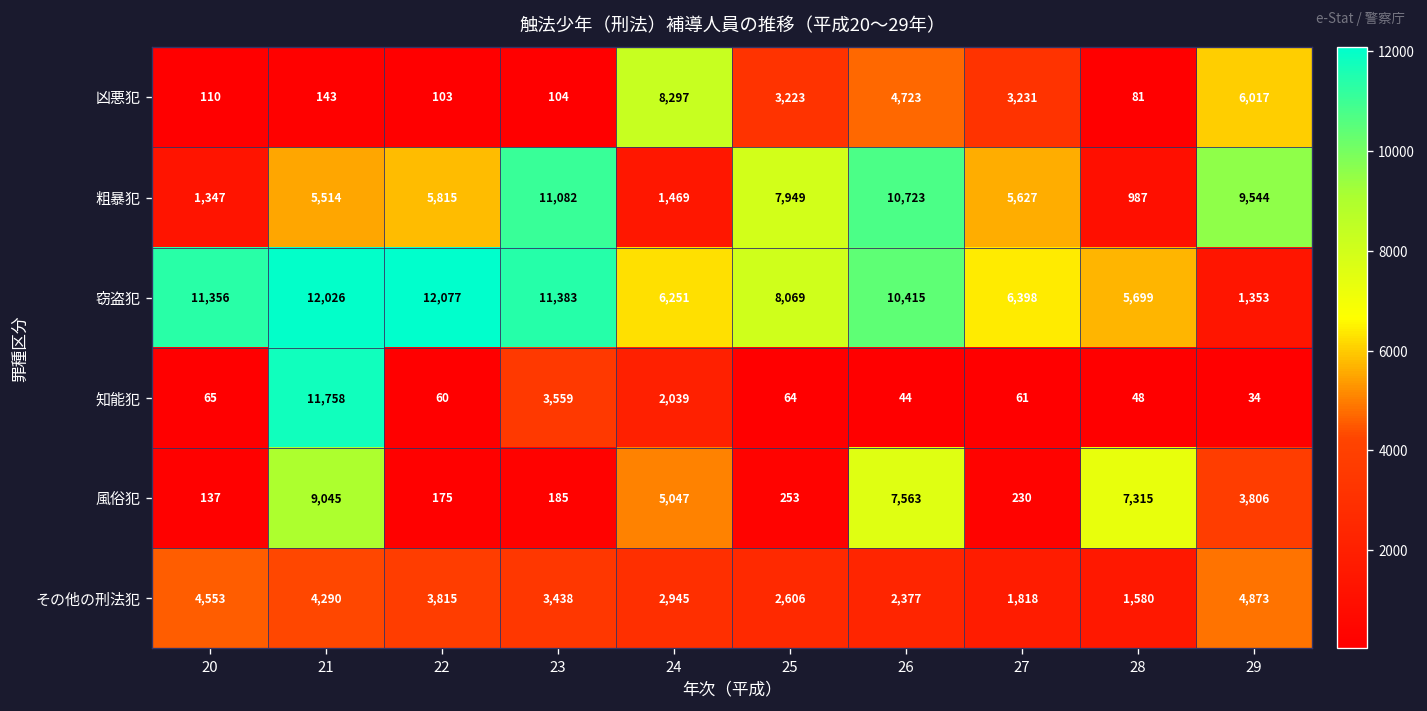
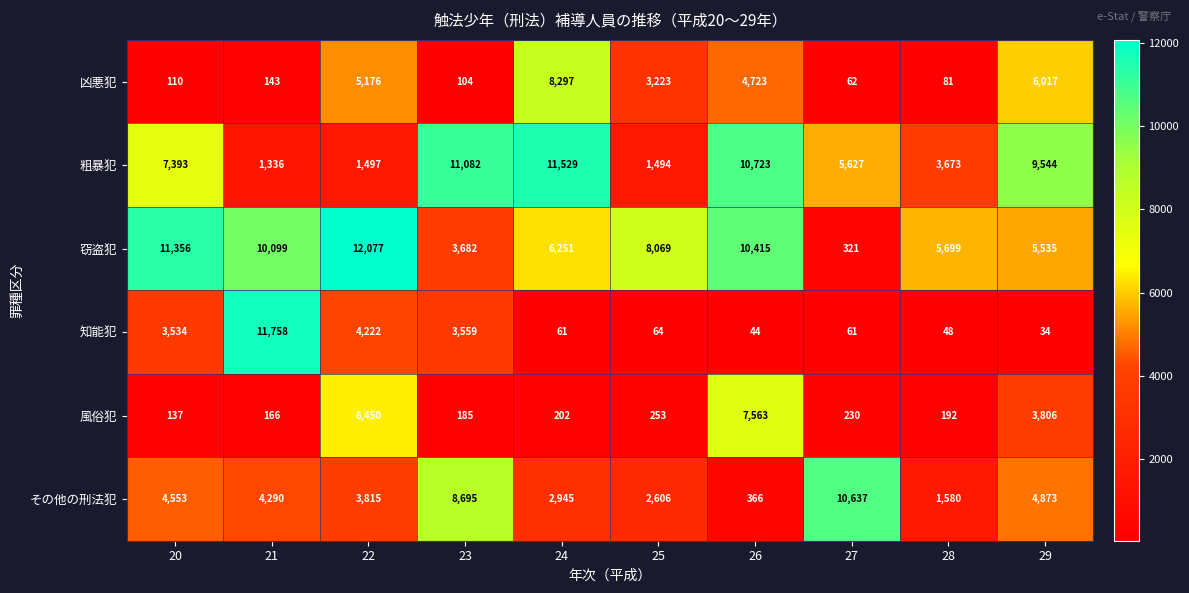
凶悪犯, 22: 103 -> 5,176
凶悪犯, 27: 3,231 -> 62
粗暴犯, 20: 1,347 -> 7,393
粗暴犯, 21: 5,514 -> 1,336
粗暴犯, 22: 5,815 -> 1,497
粗暴犯, 24: 1,469 -> 11,529
粗暴犯, 25: 7,949 -> 1,494
粗暴犯, 28: 987 -> 3,673
窃盗犯, 21: 12,026 -> 10,099
窃盗犯, 23: 11,383 -> 3,682
窃盗犯, 27: 6,398 -> 321
窃盗犯, 29: 1,353 -> 5,535
知能犯, 20: 65 -> 3,534
知能犯, 22: 60 -> 4,222
知能犯, 24: 2,039 -> 61
風俗犯, 21: 9,045 -> 166
風俗犯, 22: 175 -> 6,450
風俗犯, 24: 5,047 -> 202
風俗犯, 28: 7,315 -> 192
その他の刑法犯, 23: 3,438 -> 8,695
その他の刑法犯, 26: 2,377 -> 366
その他の刑法犯, 27: 1,818 -> 10,637
